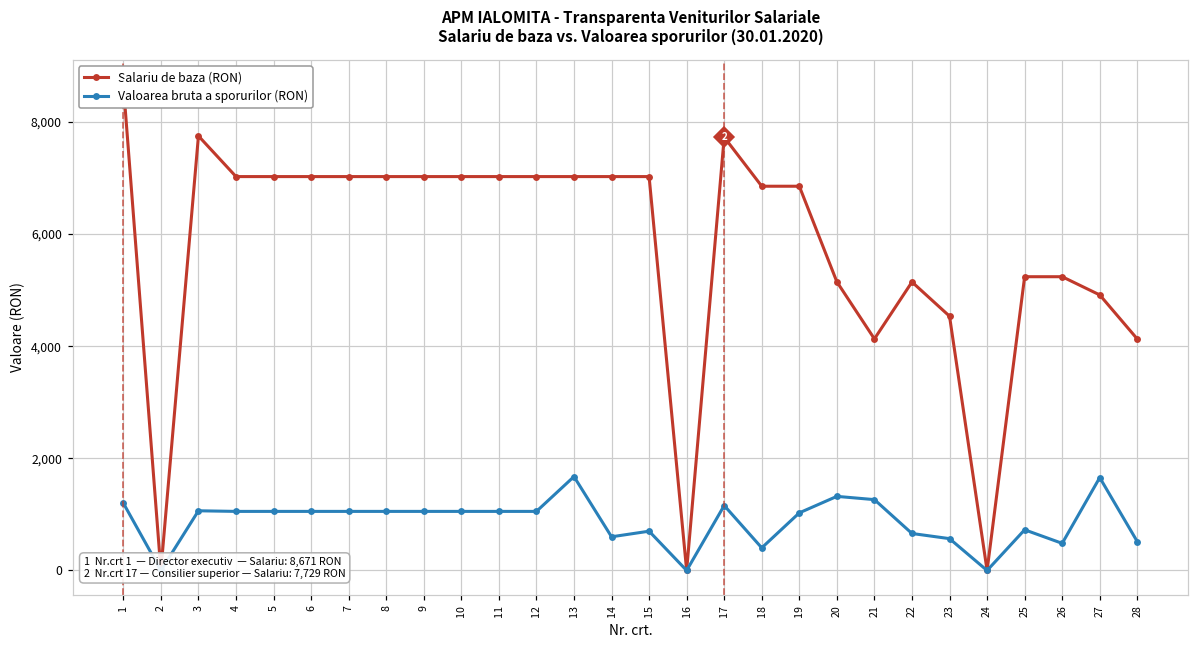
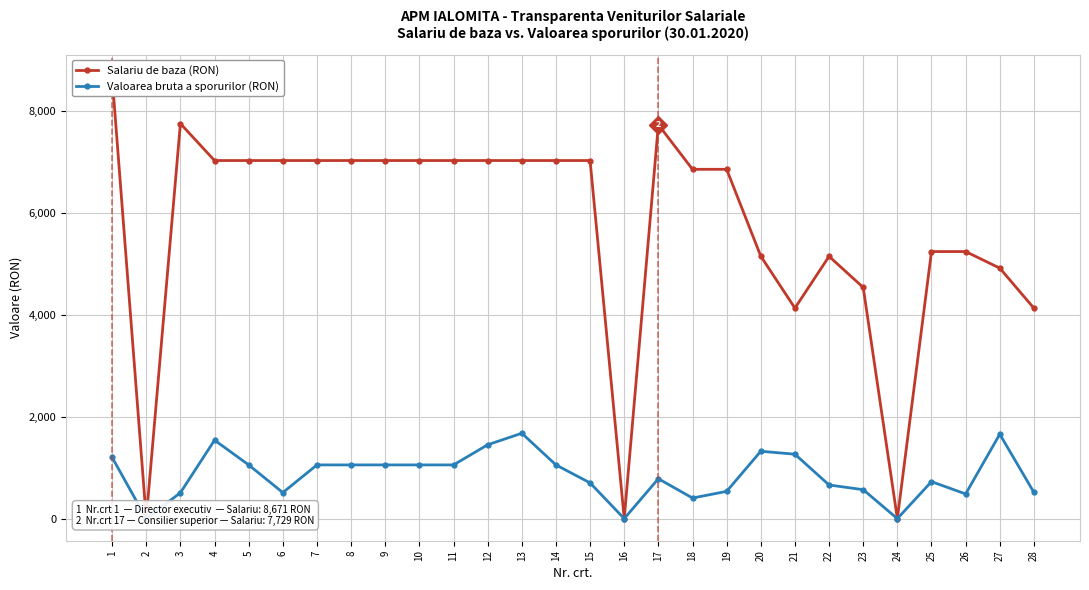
Valoarea bruta a sporurilor (RON), 3: 1,100 -> 500
Valoarea bruta a sporurilor (RON), 4: 1,100 -> 1,500
Valoarea bruta a sporurilor (RON), 6: 1,100 -> 500
Valoarea bruta a sporurilor (RON), 12: 1,100 -> 1,400
Valoarea bruta a sporurilor (RON), 14: 600 -> 1,100
Valoarea bruta a sporurilor (RON), 17: 1,200 -> 800
Valoarea bruta a sporurilor (RON), 19: 1,000 -> 500
